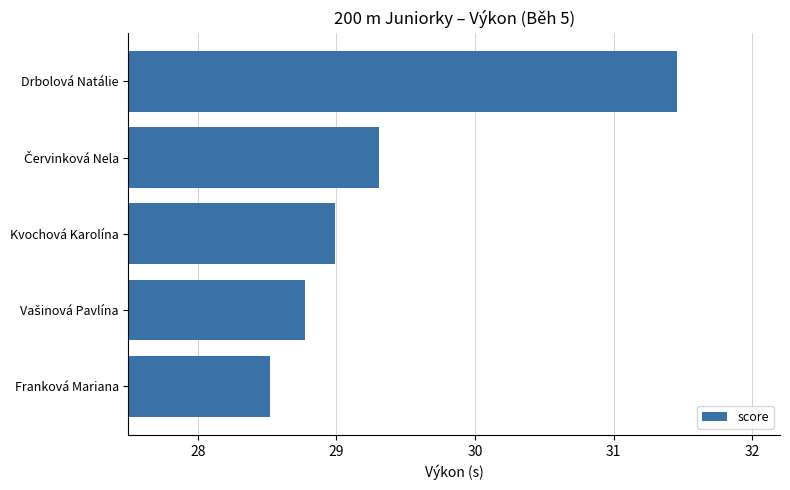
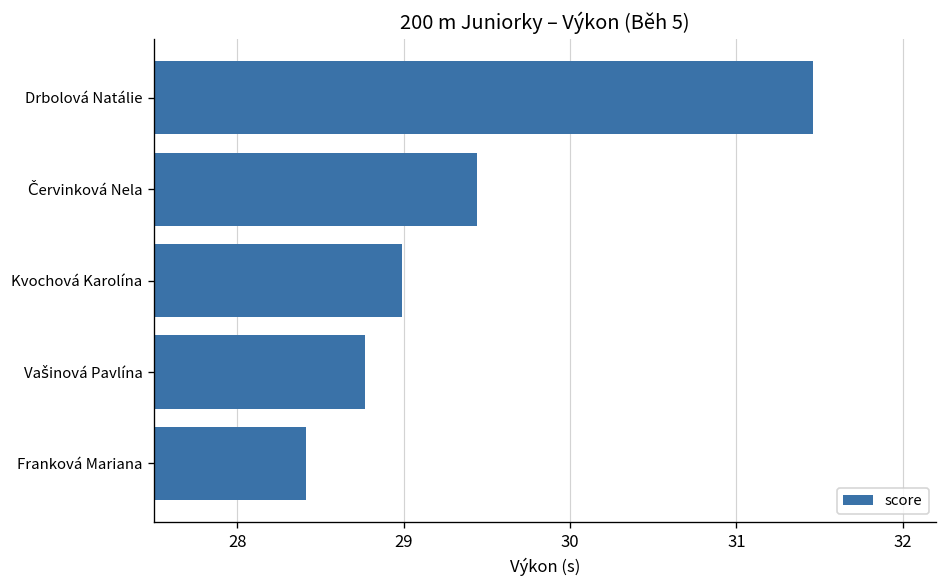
Červinková Nela: 29.31 -> 29.44
Franková Mariana: 28.52 -> 28.41
